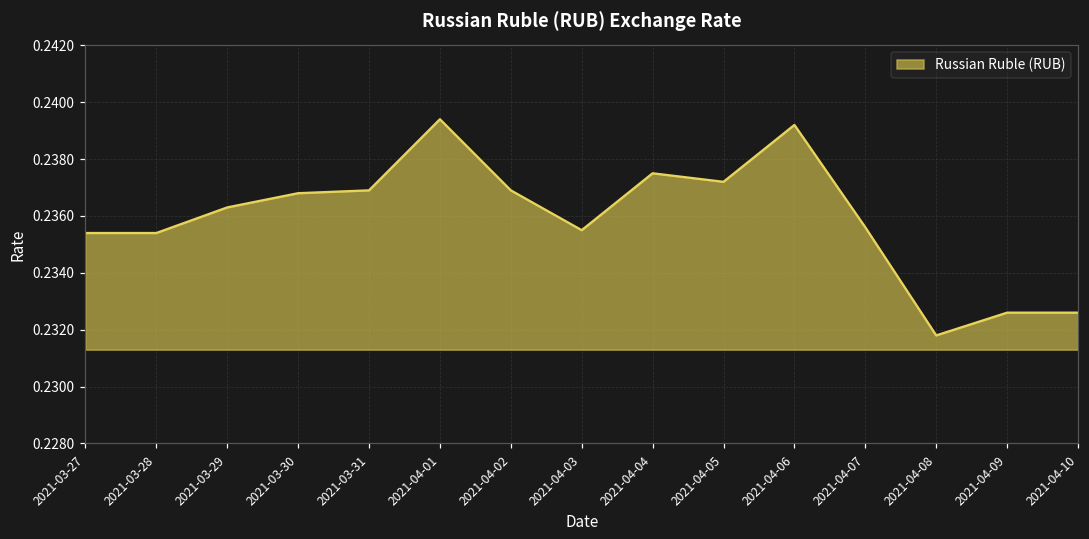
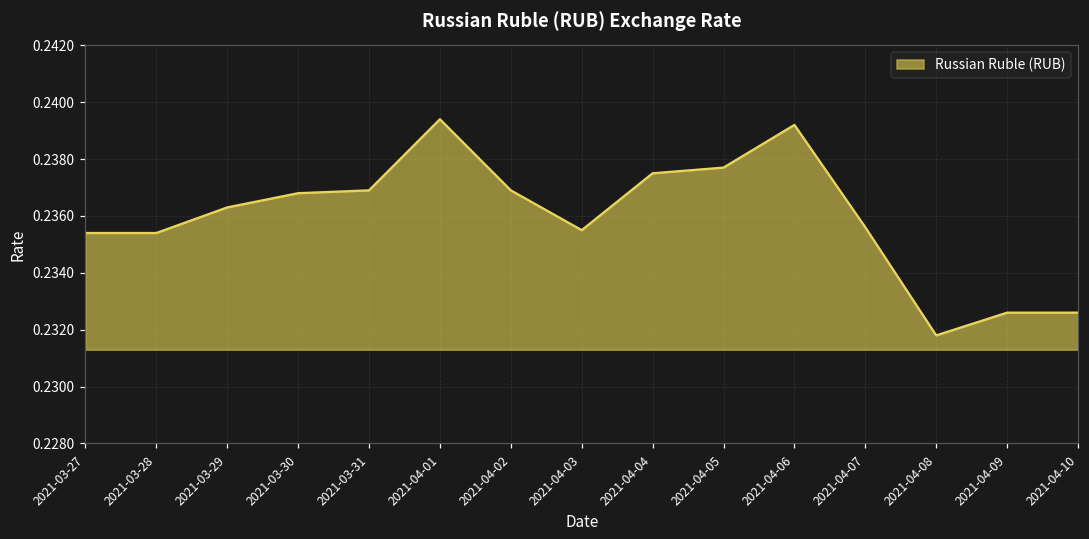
2021-04-05: 0.2372 -> 0.2377
